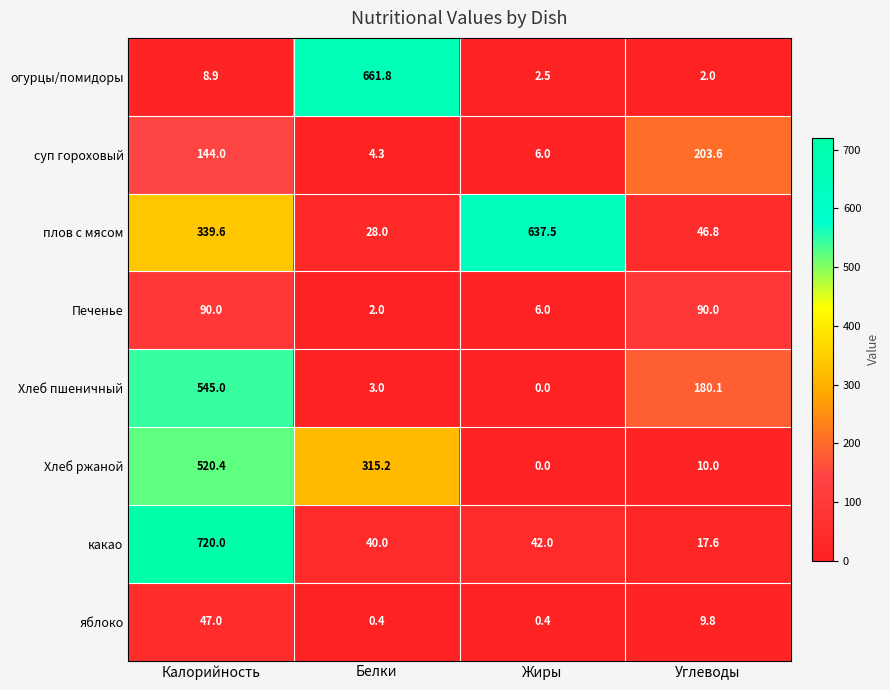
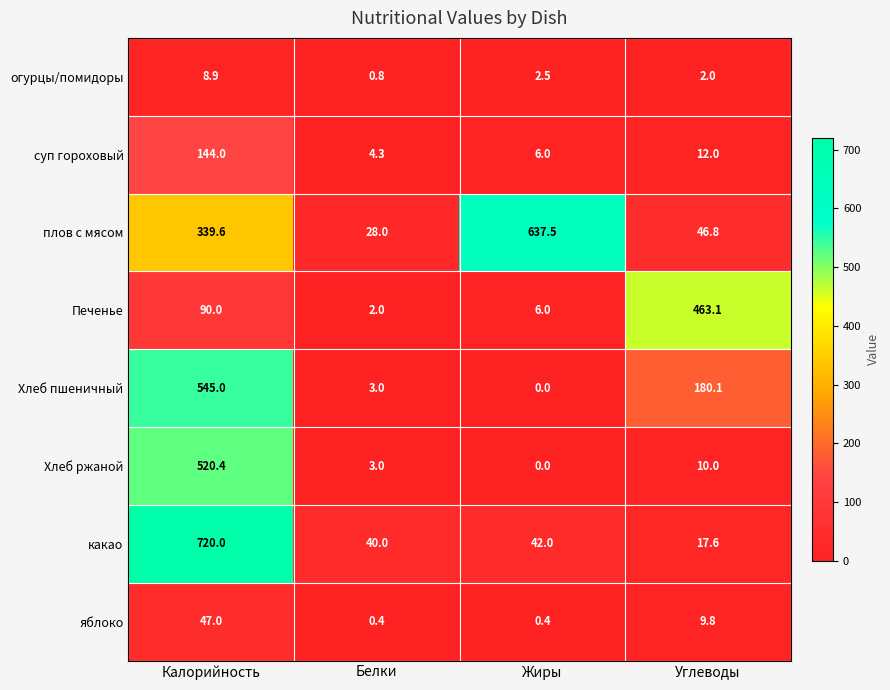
огурцы/помидоры, Белки: 661.8 -> 0.8
суп гороховый, Углеводы: 203.6 -> 12.0
Печенье, Углеводы: 90.0 -> 463.1
Хлеб ржаной, Белки: 315.2 -> 3.0
